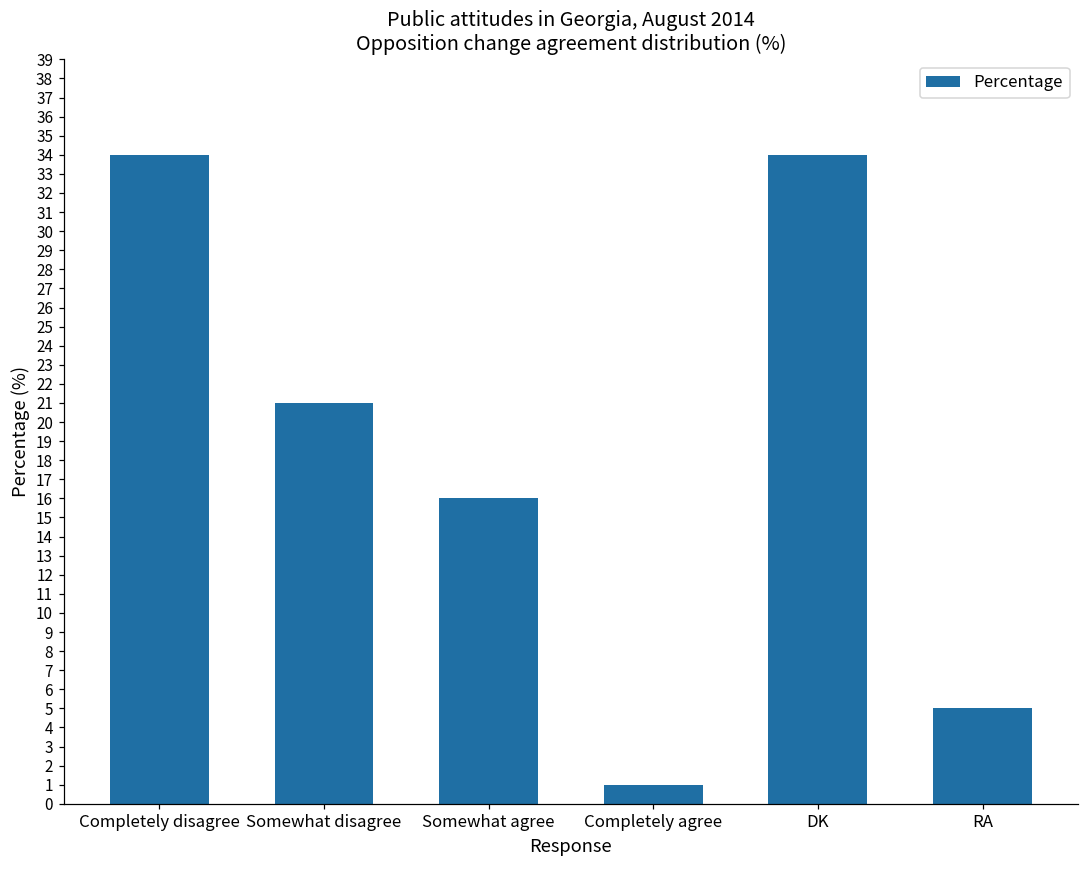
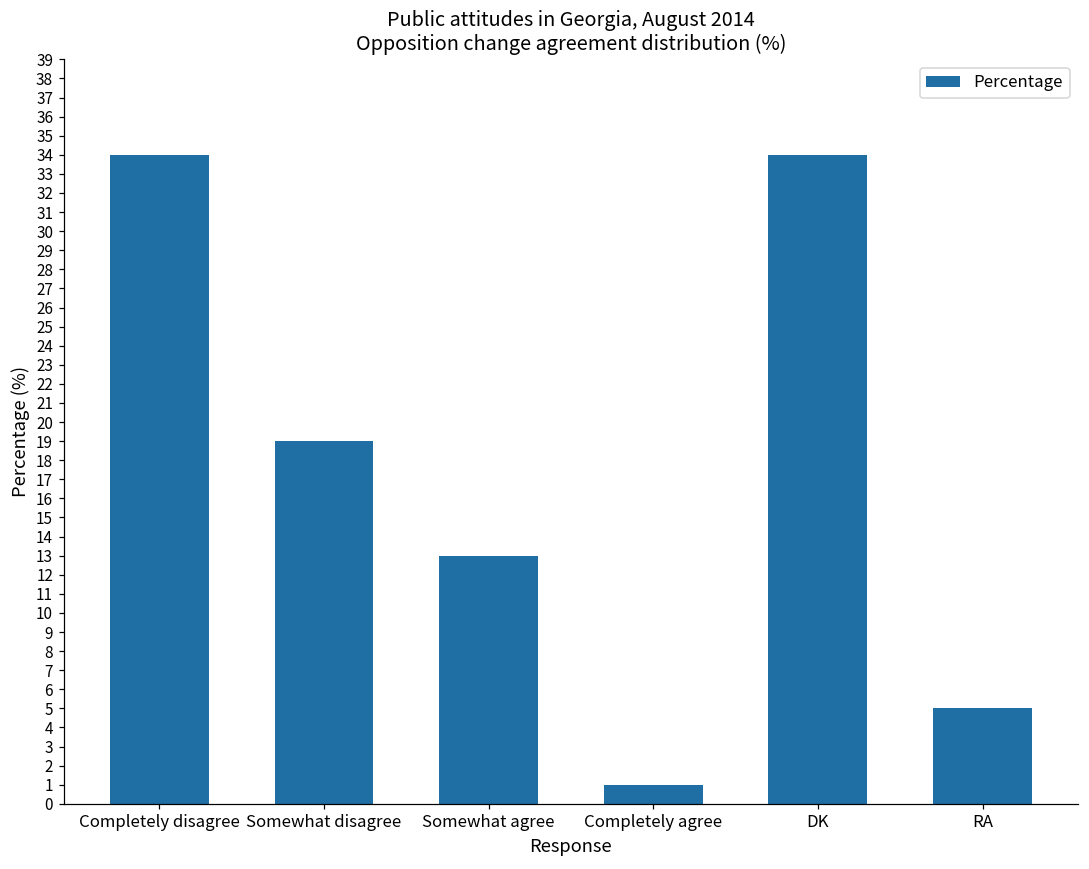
Somewhat disagree: 21 -> 19
Somewhat agree: 16 -> 13
